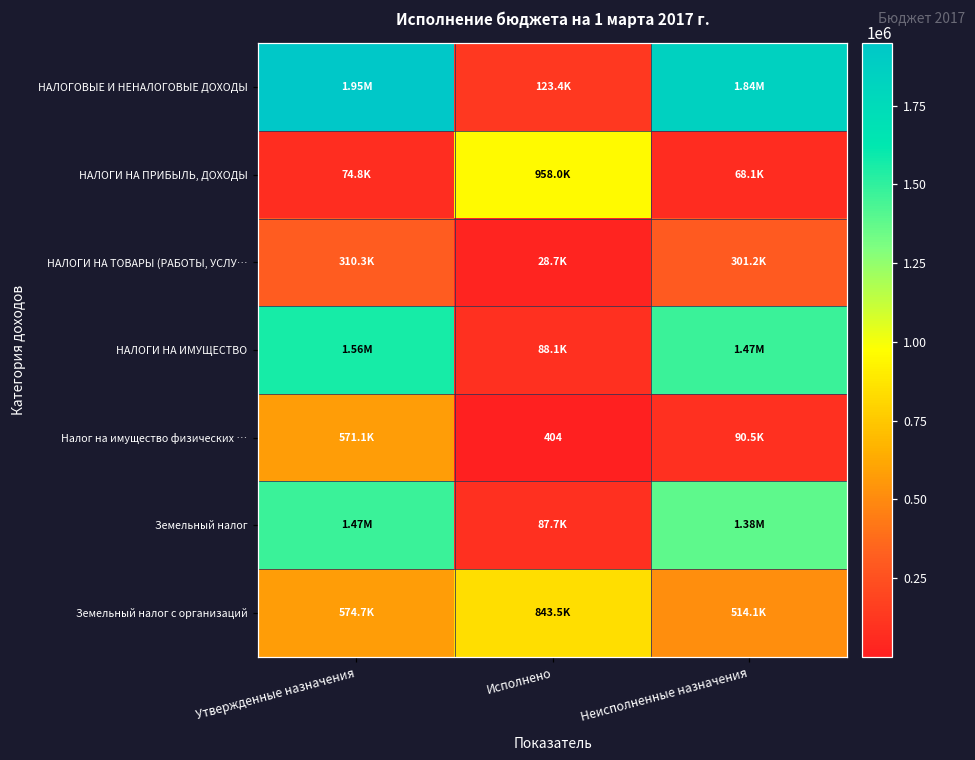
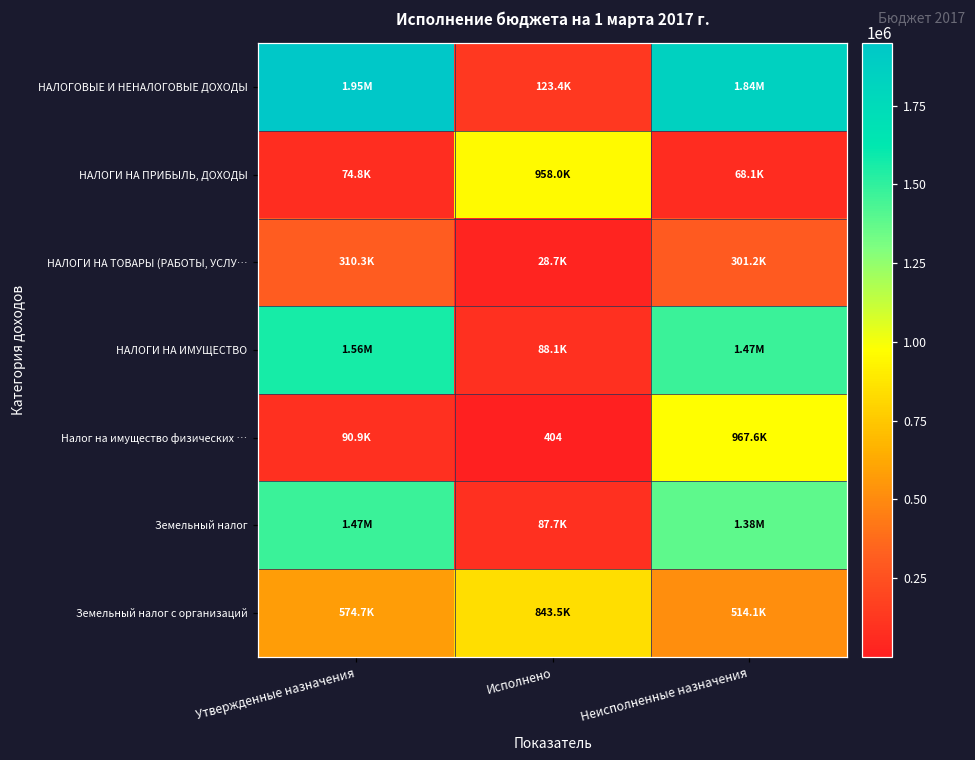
Налог на имущество физических …, Утвержденные назначения: 571.1K -> 90.9K
Налог на имущество физических …, Неисполненные назначения: 90.5K -> 967.6K
